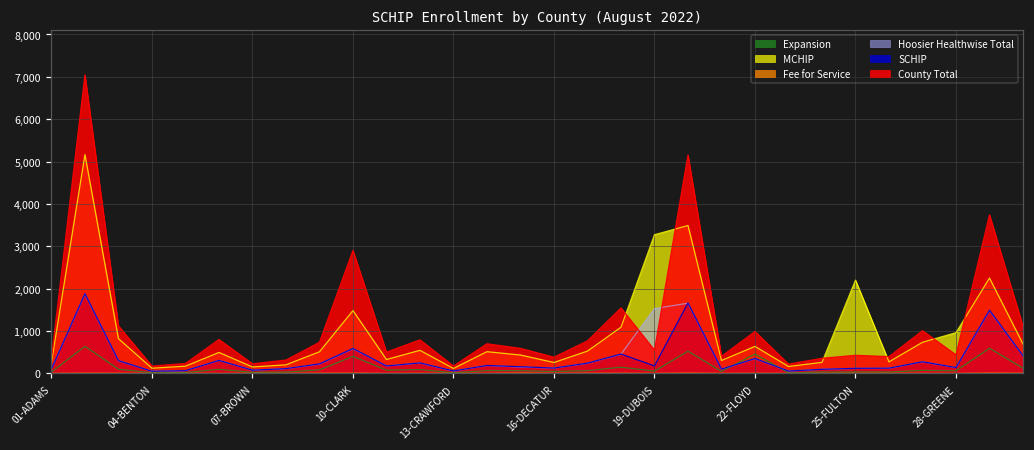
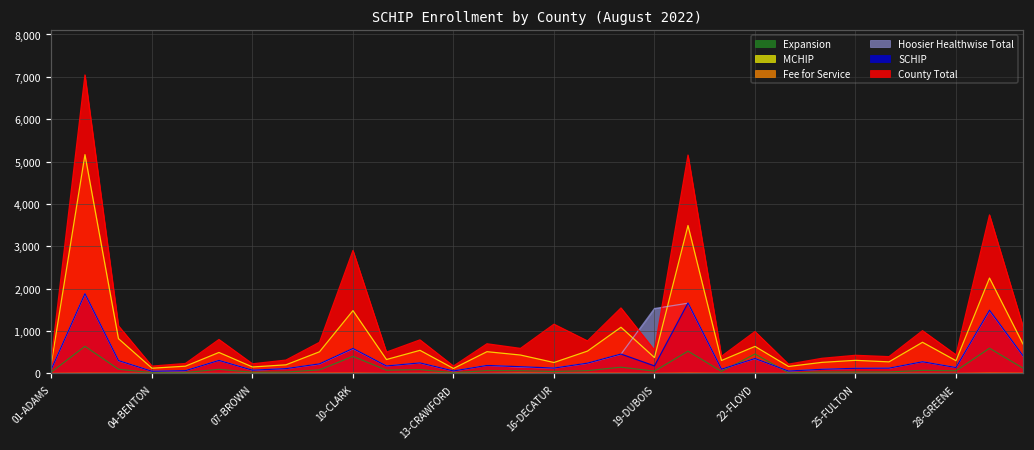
County Total, 16-DECATUR: 400 -> 1,200
MCHIP, 19-DUBOIS: 3,300 -> 400
MCHIP, 25-FULTON: 2,200 -> 300
MCHIP, 28-GREENE: 1,000 -> 300
